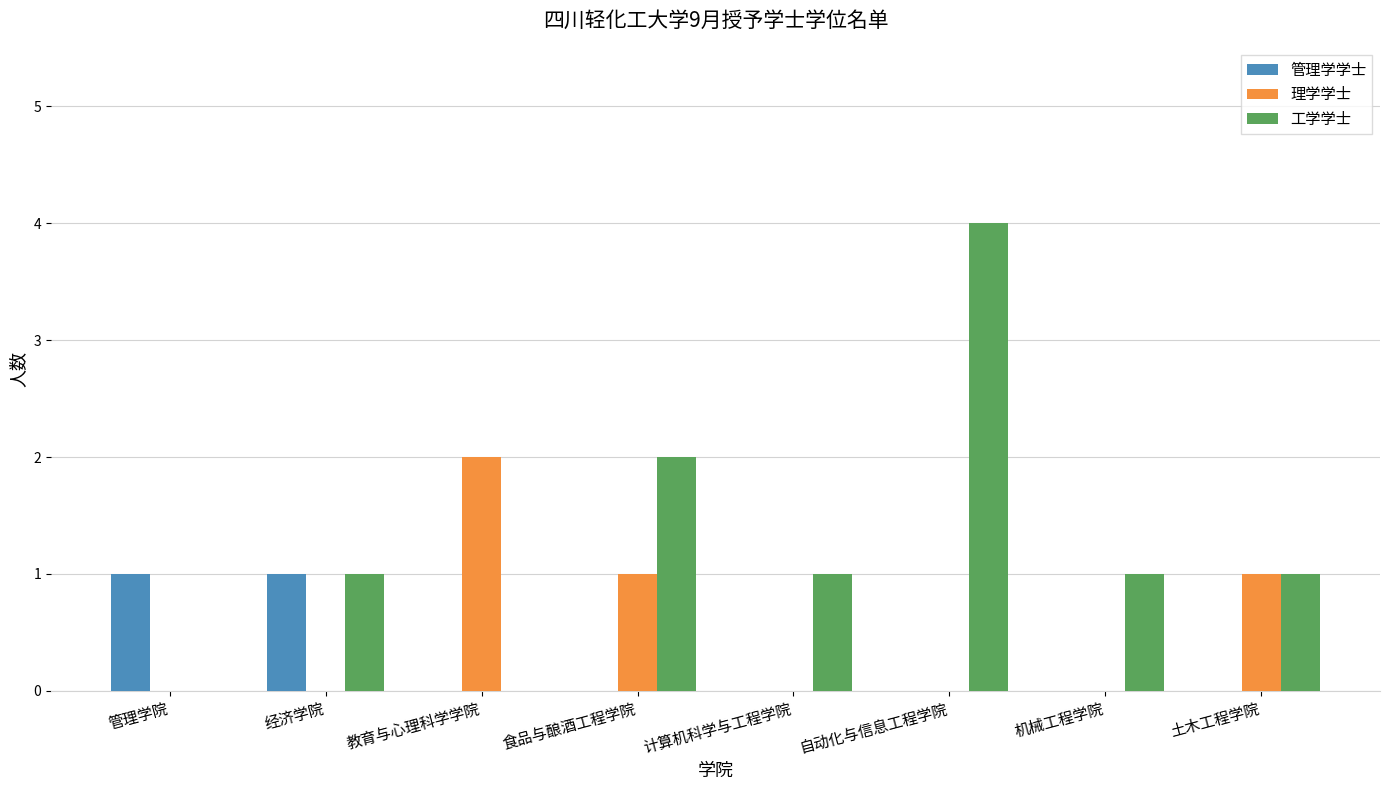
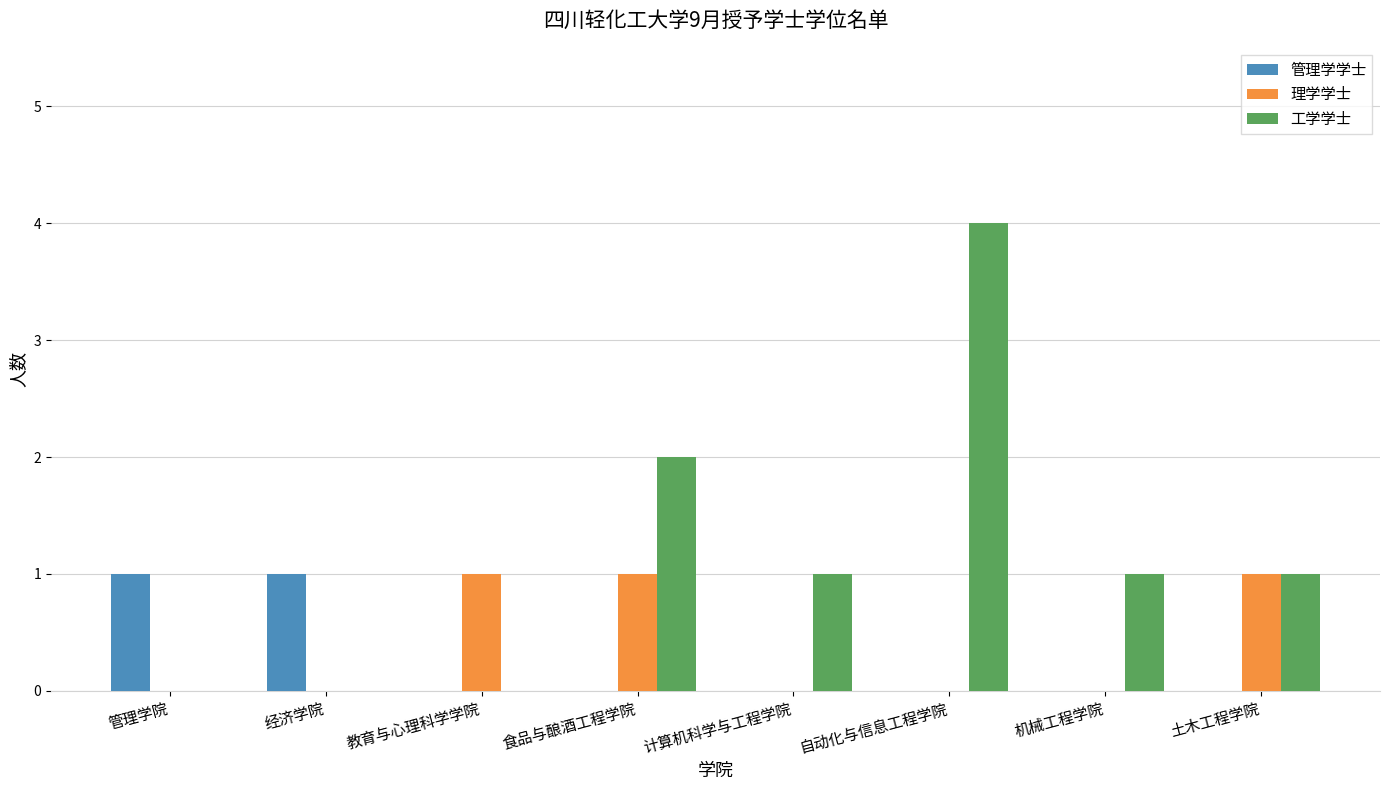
工学学士, 经济学院: 1 -> 0
理学学士, 教育与心理科学学院: 2 -> 1
